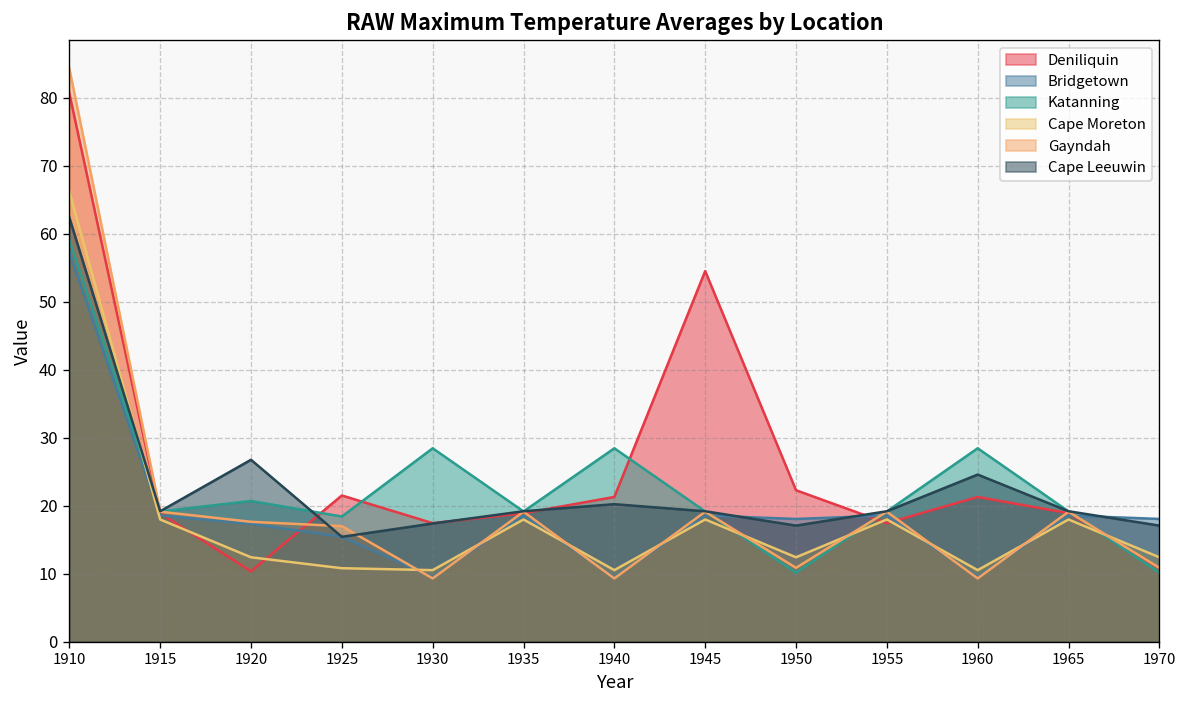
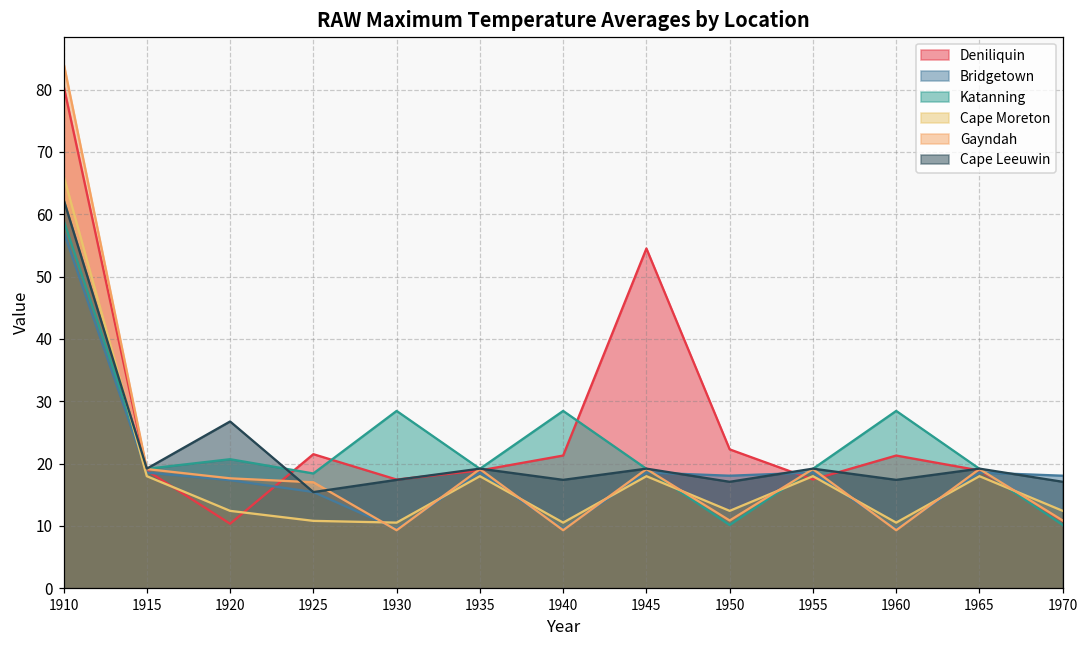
Cape Leeuwin, 1940: 20 -> 17
Cape Leeuwin, 1960: 25 -> 17
